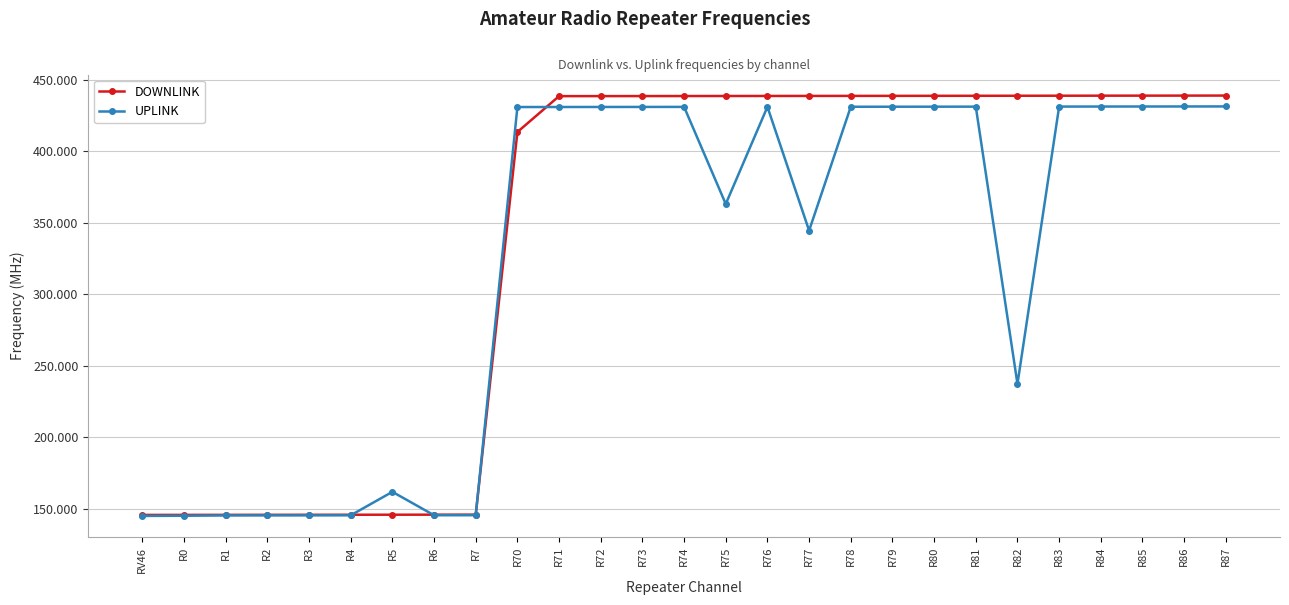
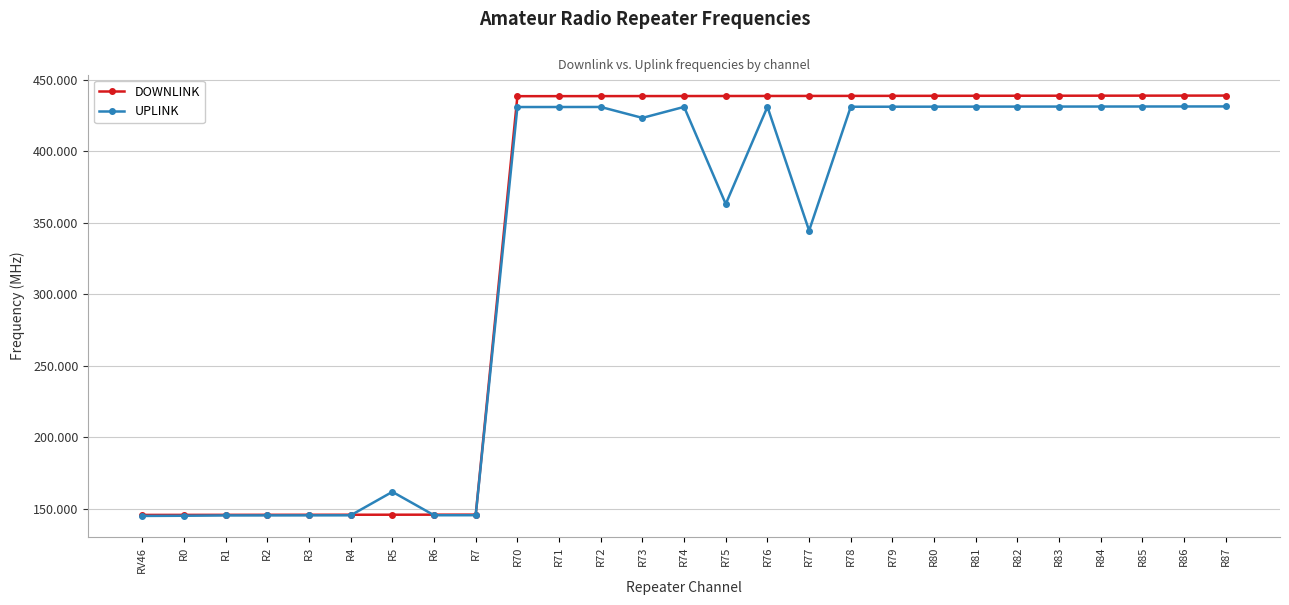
DOWNLINK, R70: 414 -> 439
UPLINK, R73: 431 -> 423
UPLINK, R82: 237 -> 431
